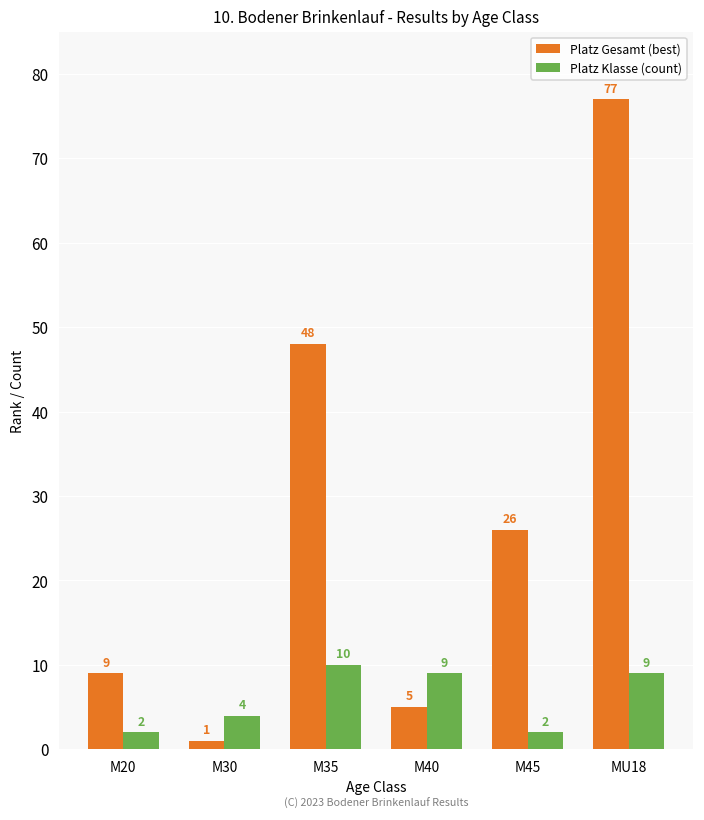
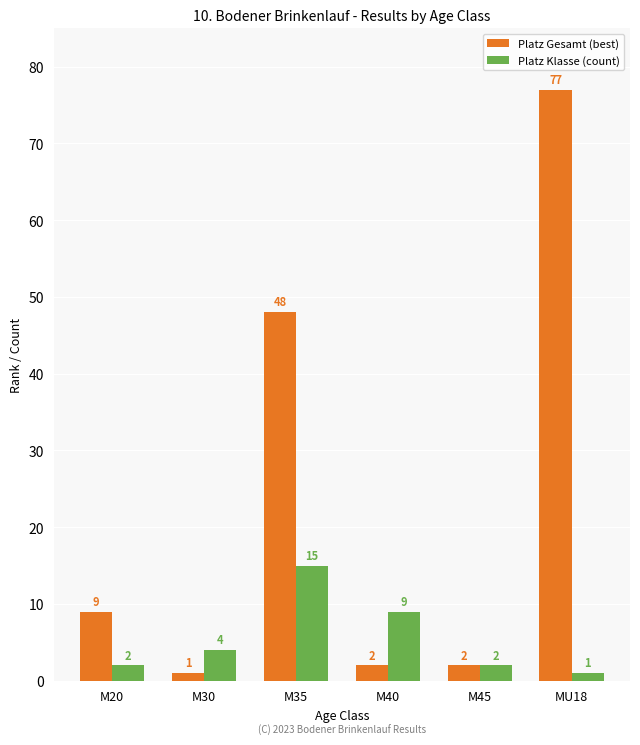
Platz Klasse (count), M35: 10 -> 15
Platz Gesamt (best), M40: 5 -> 2
Platz Gesamt (best), M45: 26 -> 2
Platz Klasse (count), MU18: 9 -> 1
